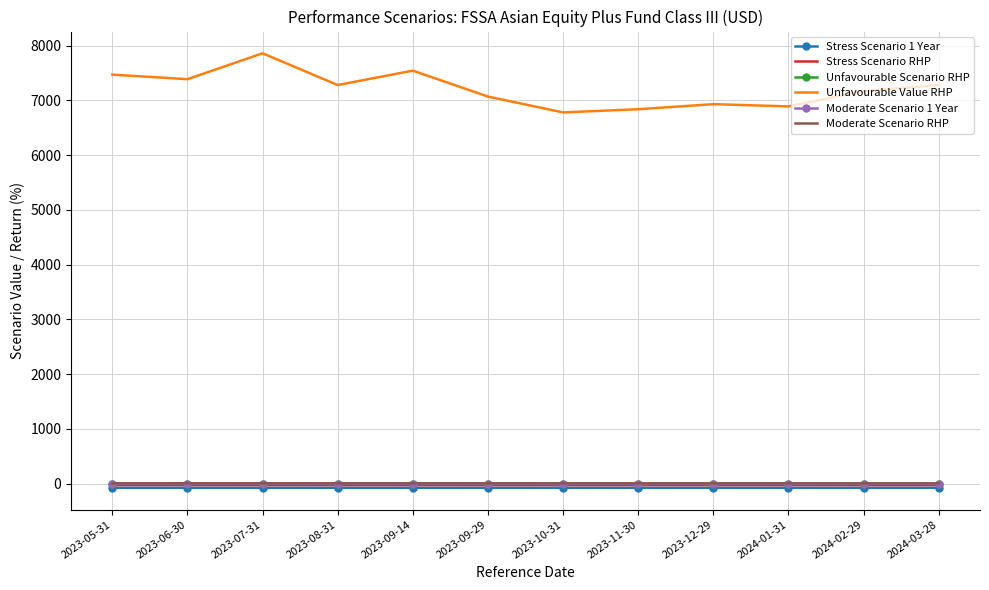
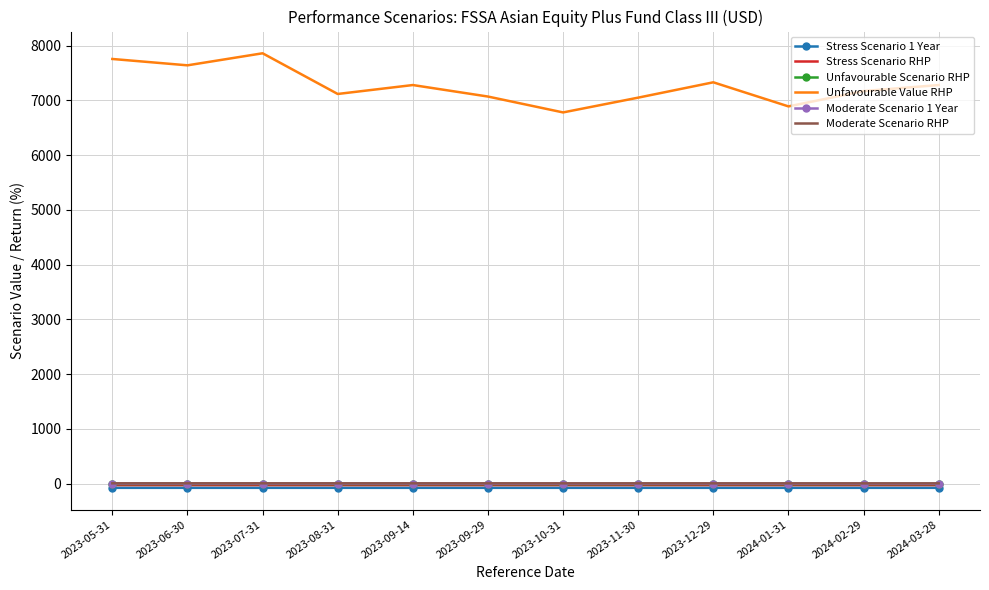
Unfavourable Value RHP, 2023-05-31: 7500 -> 7800
Unfavourable Value RHP, 2023-06-30: 7400 -> 7600
Unfavourable Value RHP, 2023-08-31: 7300 -> 7100
Unfavourable Value RHP, 2023-09-14: 7500 -> 7300
Unfavourable Value RHP, 2023-11-30: 6800 -> 7100
Unfavourable Value RHP, 2023-12-29: 6900 -> 7300
